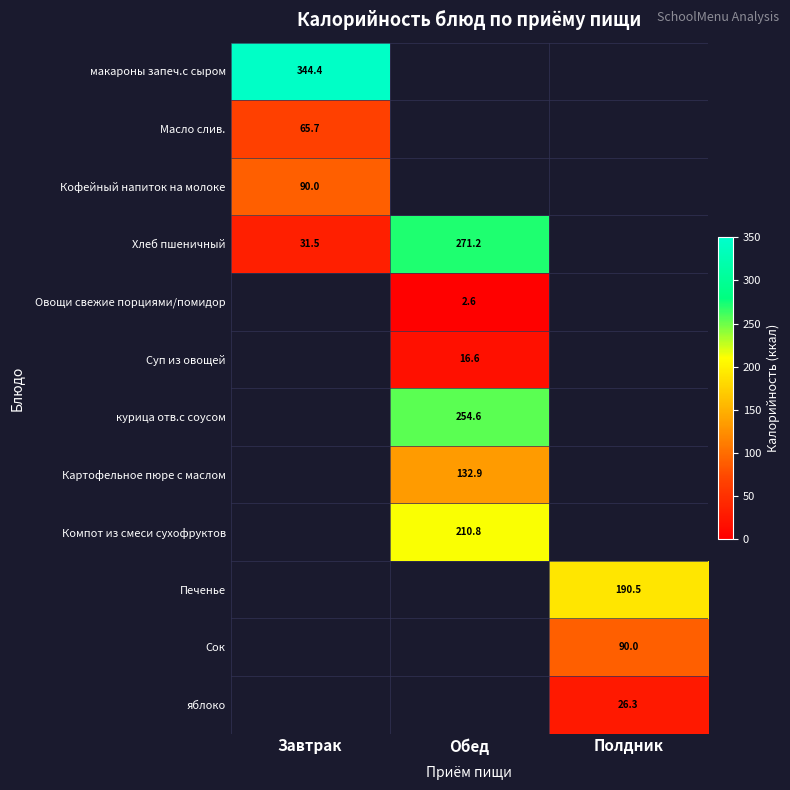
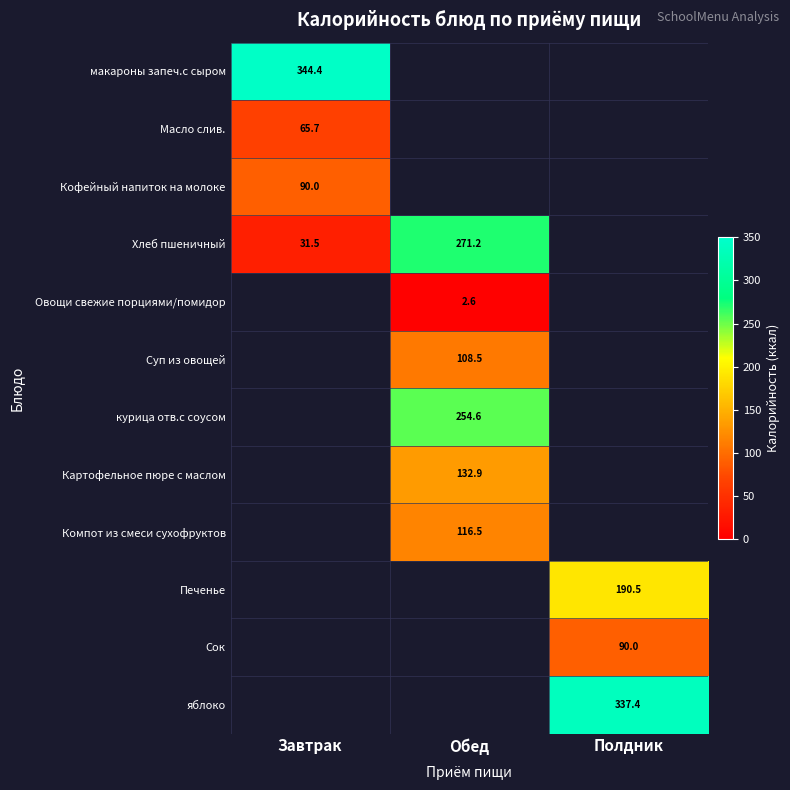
Суп из овощей, Обед: 16.6 -> 108.5
Компот из смеси сухофруктов, Обед: 210.8 -> 116.5
яблоко, Полдник: 26.3 -> 337.4
